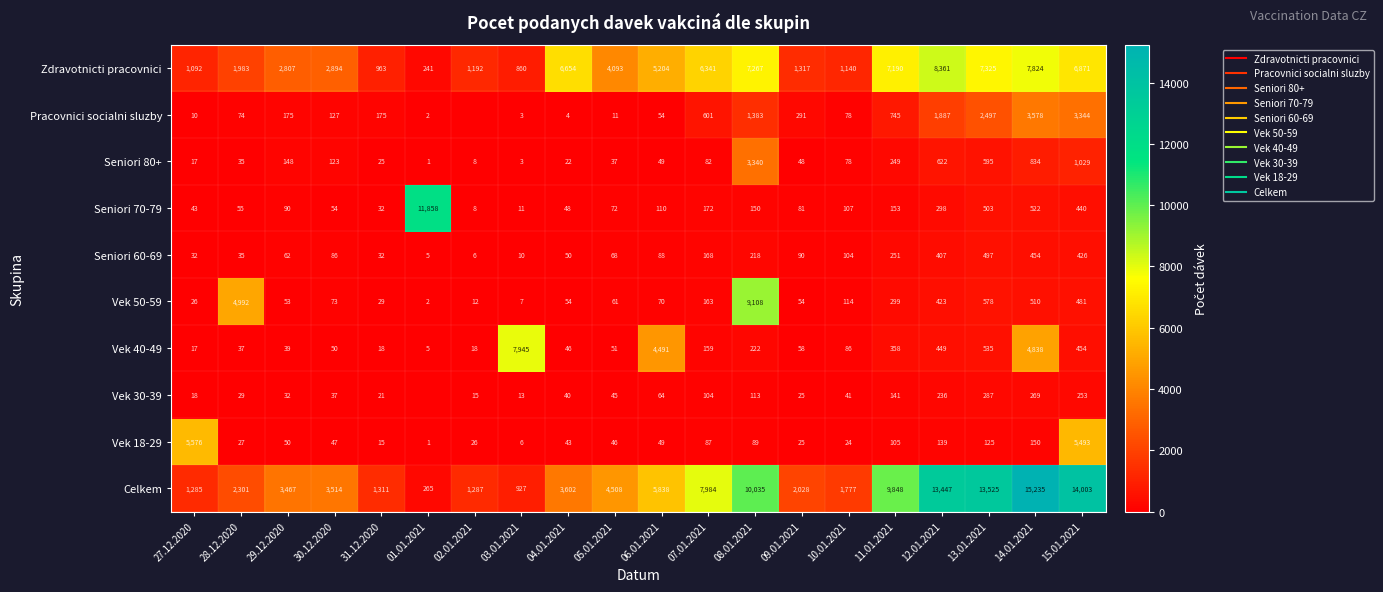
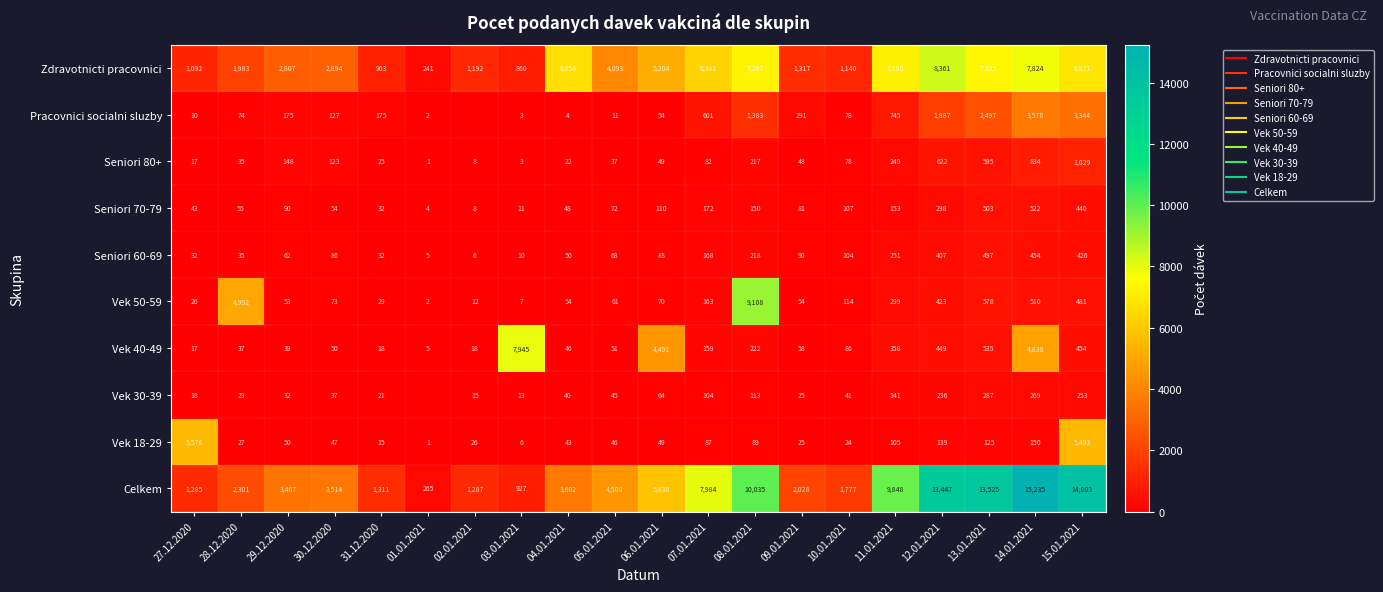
Seniori 80+, 08.01.2021: 3,340 -> 217
Seniori 70-79, 01.01.2021: 11,858 -> 4
